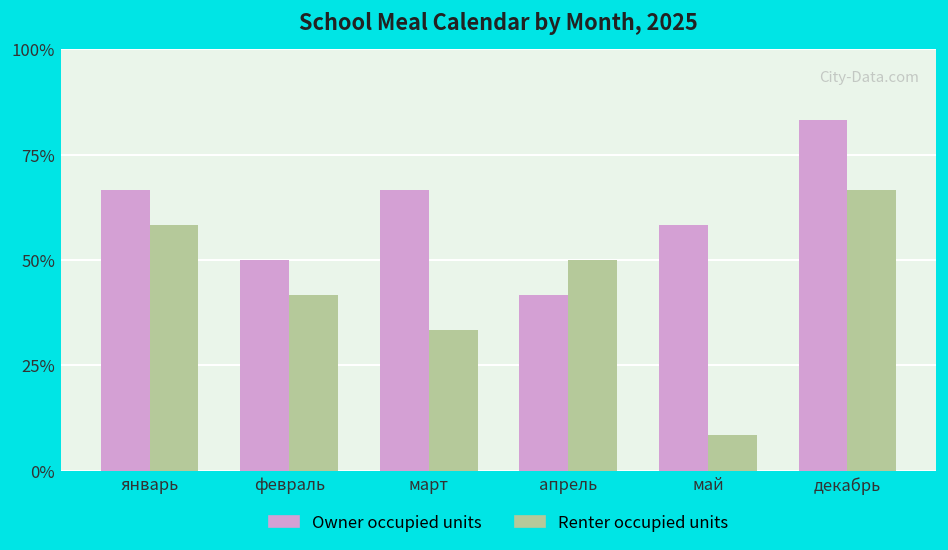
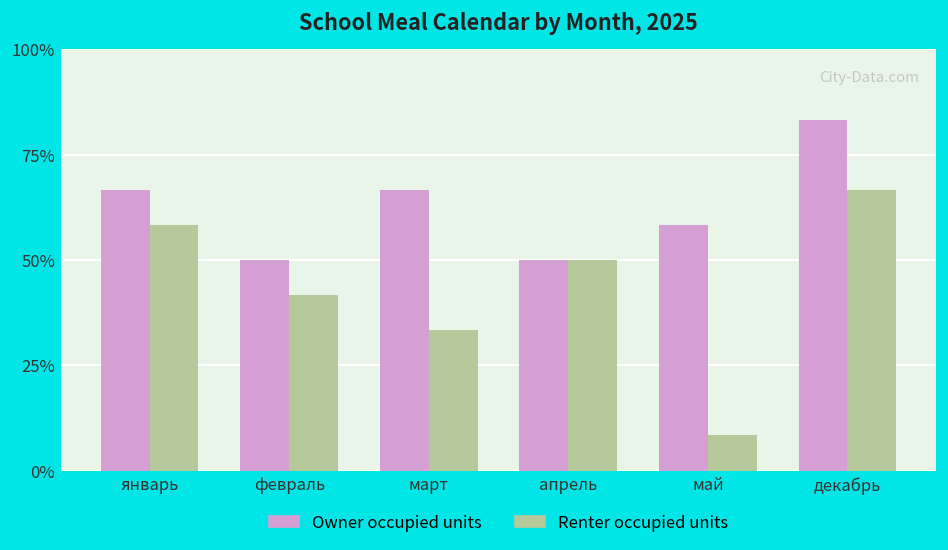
Owner occupied units, апрель: 42% -> 50%
